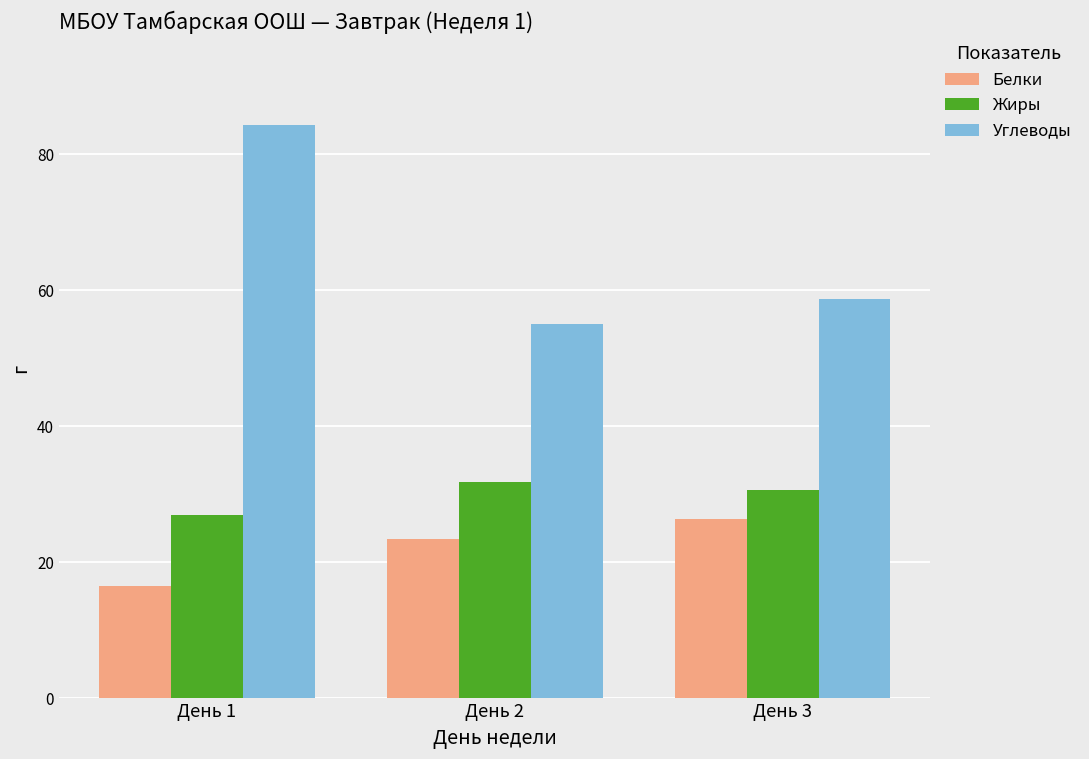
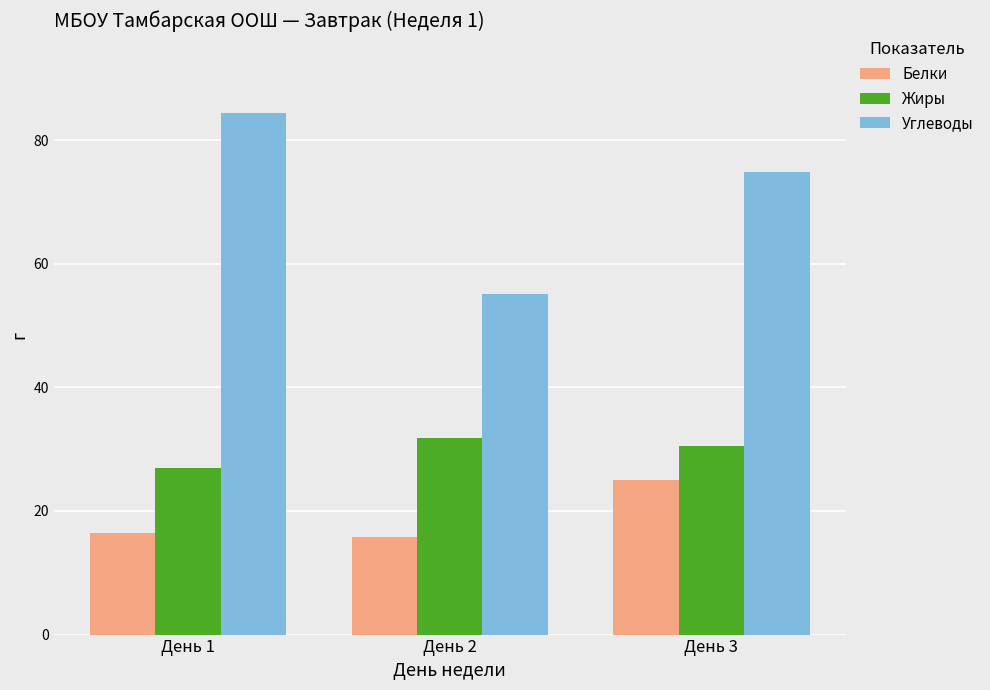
Белки, День 2: 23 -> 16
Белки, День 3: 26 -> 25
Углеводы, День 3: 59 -> 75
